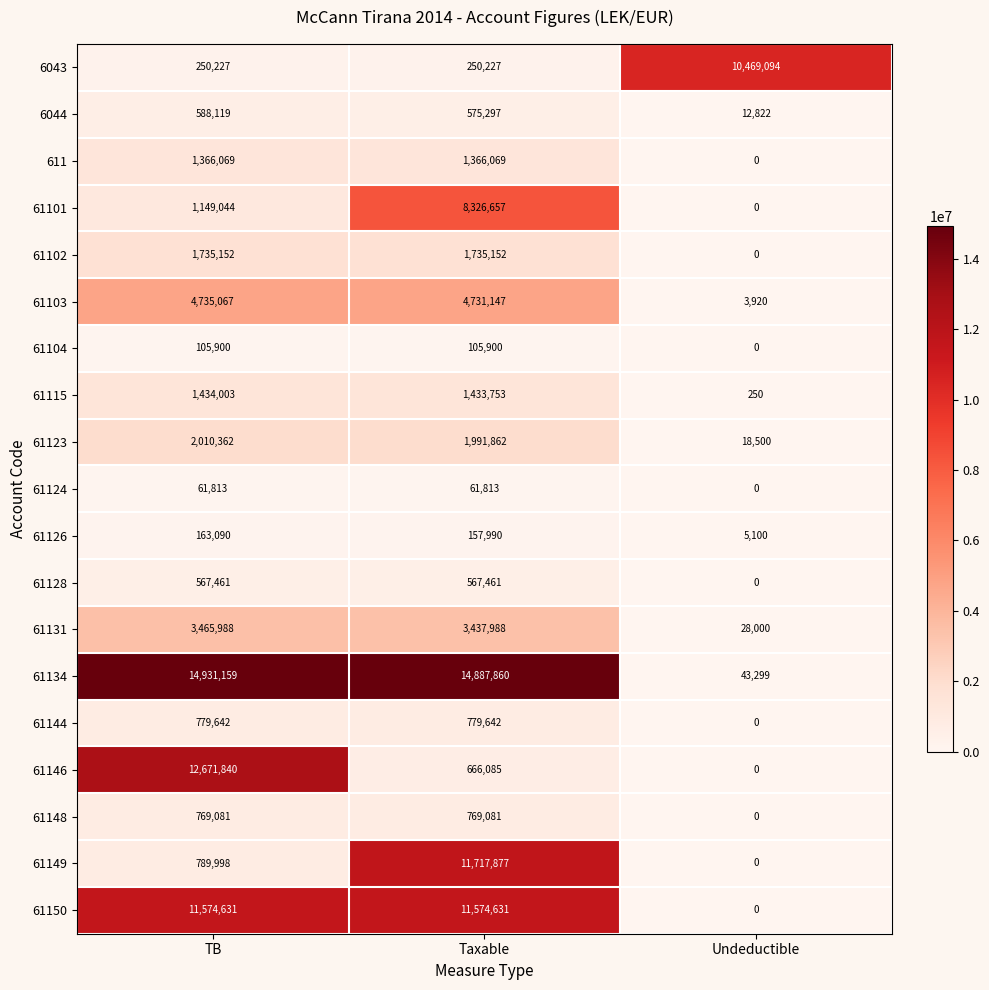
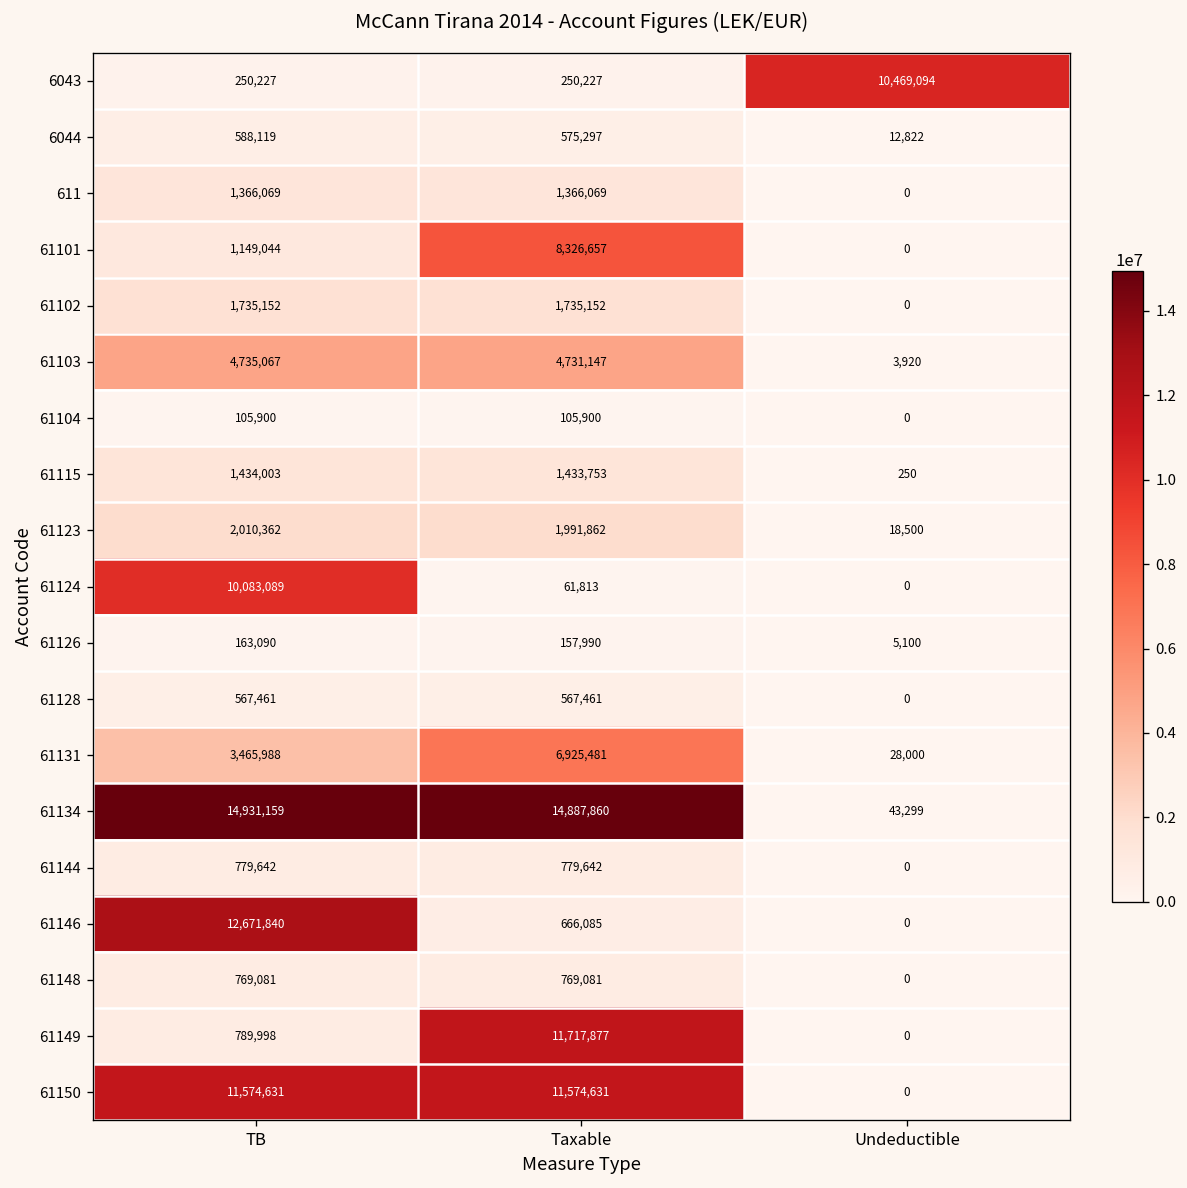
61124, TB: 61,813 -> 10,083,089
61131, Taxable: 3,437,988 -> 6,925,481
